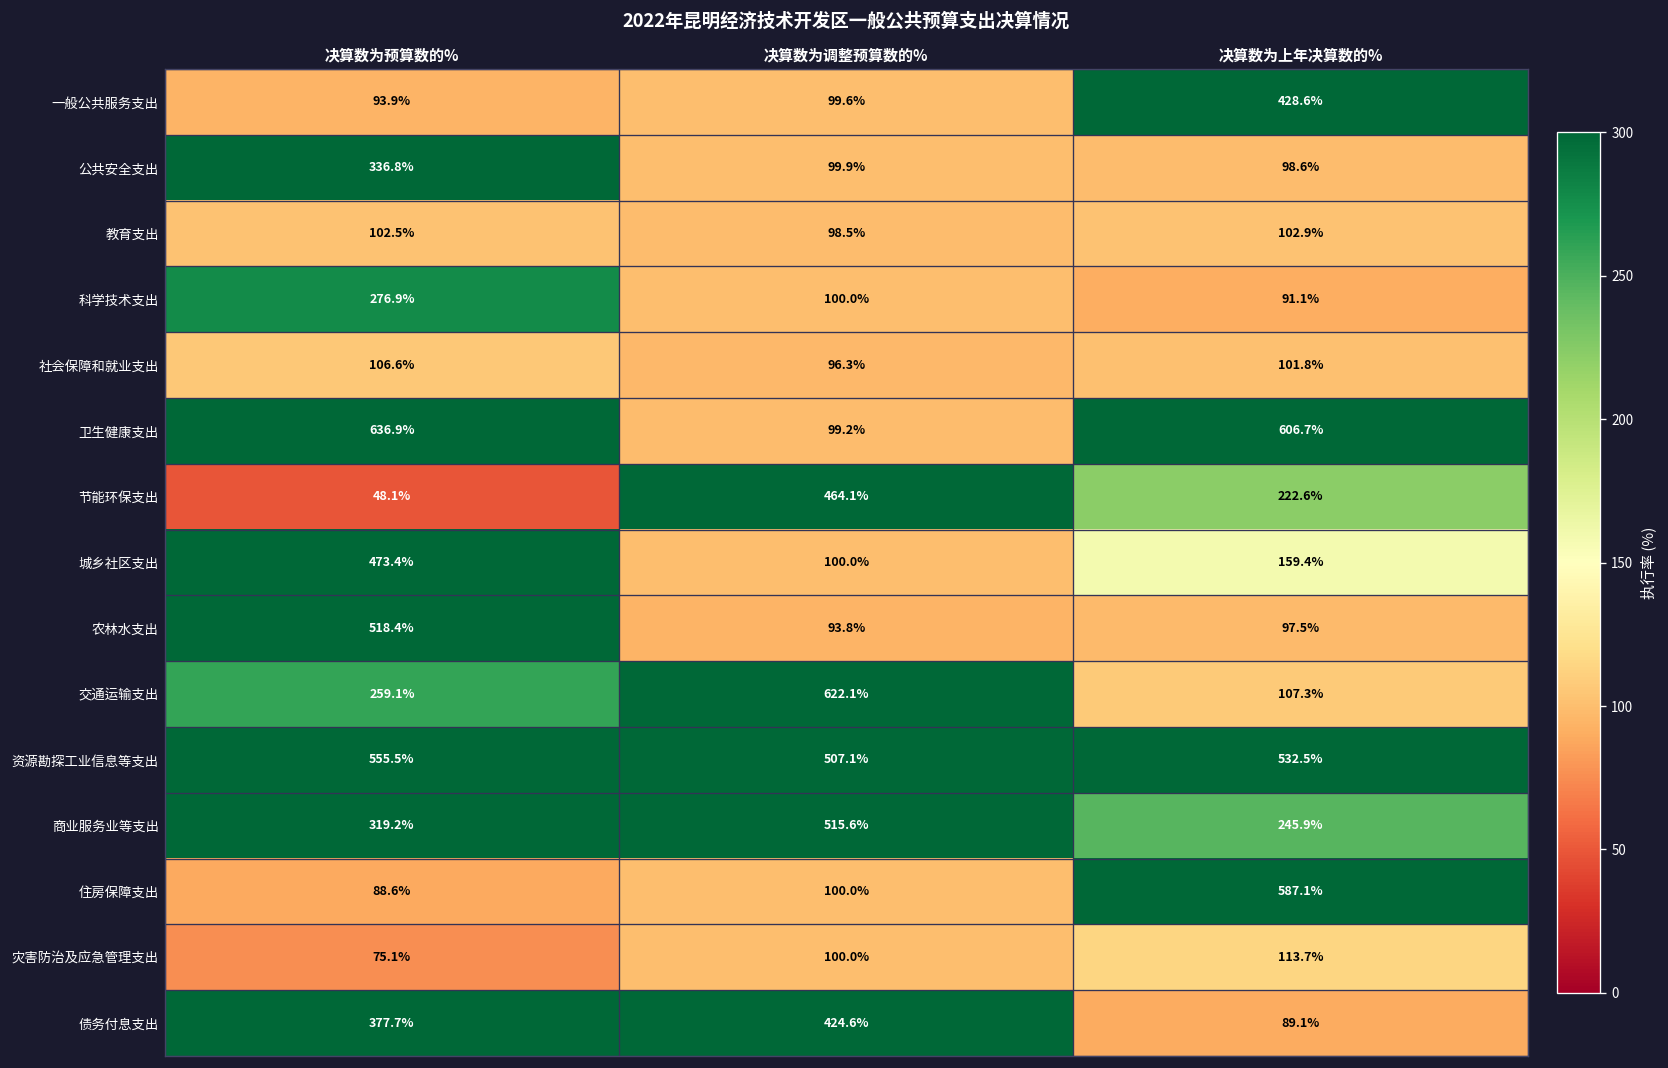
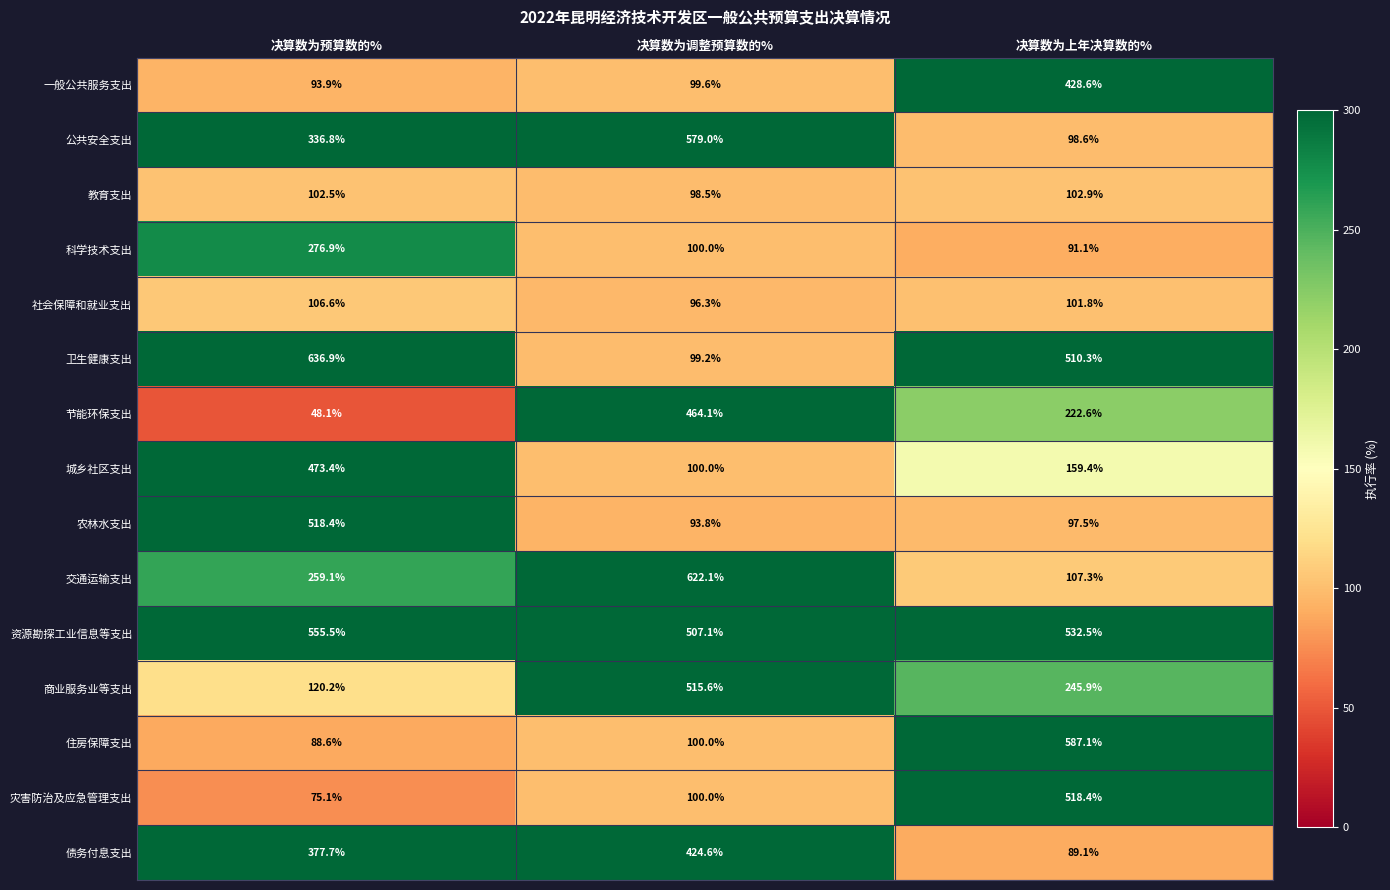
公共安全支出, 决算数为调整预算数的%: 99.9% -> 579.0%
卫生健康支出, 决算数为上年决算数的%: 606.7% -> 510.3%
商业服务业等支出, 决算数为预算数的%: 319.2% -> 120.2%
灾害防治及应急管理支出, 决算数为上年决算数的%: 113.7% -> 518.4%
